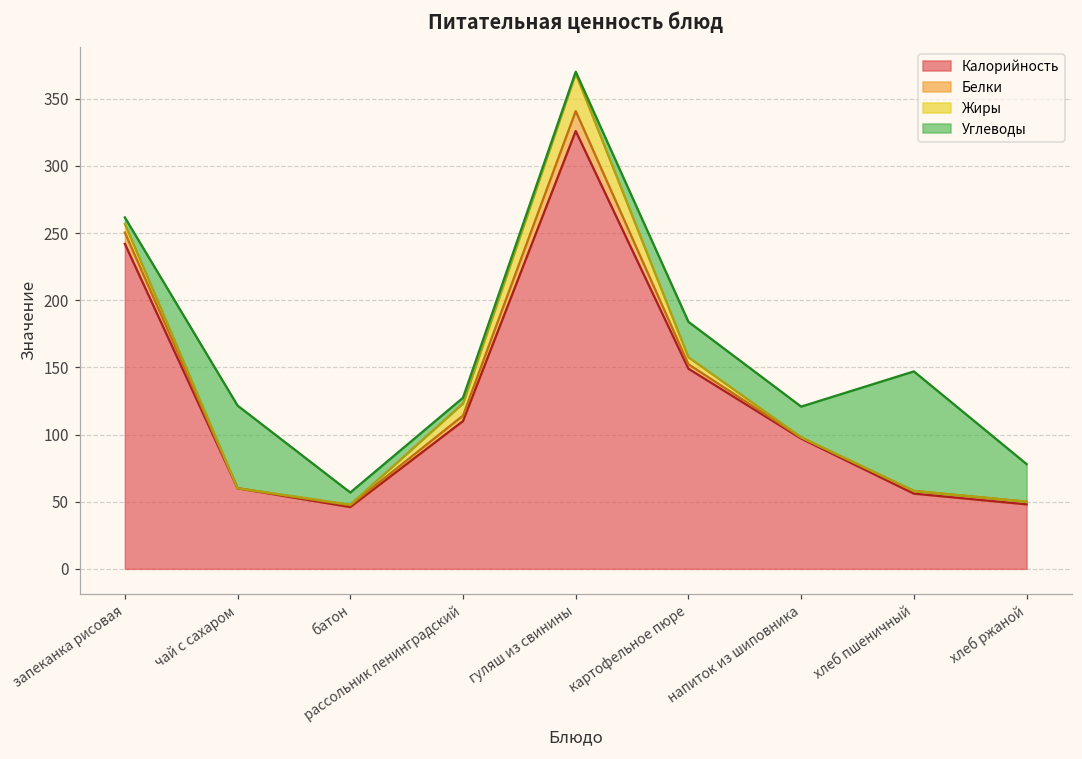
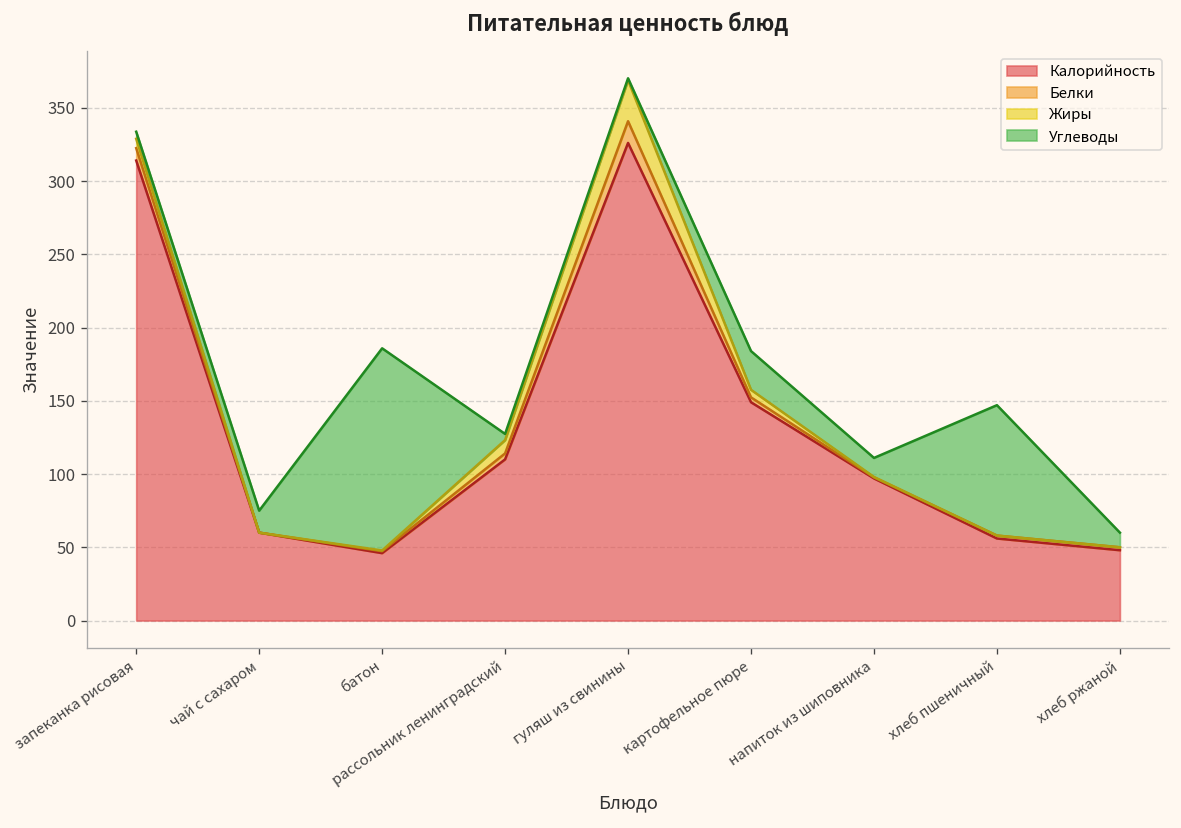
Калорийность, запеканка рисовая: 242 -> 314
Углеводы, чай с сахаром: 62 -> 15
Углеводы, батон: 9 -> 138
Углеводы, напиток из шиповника: 23 -> 13
Углеводы, хлеб ржаной: 28 -> 10
